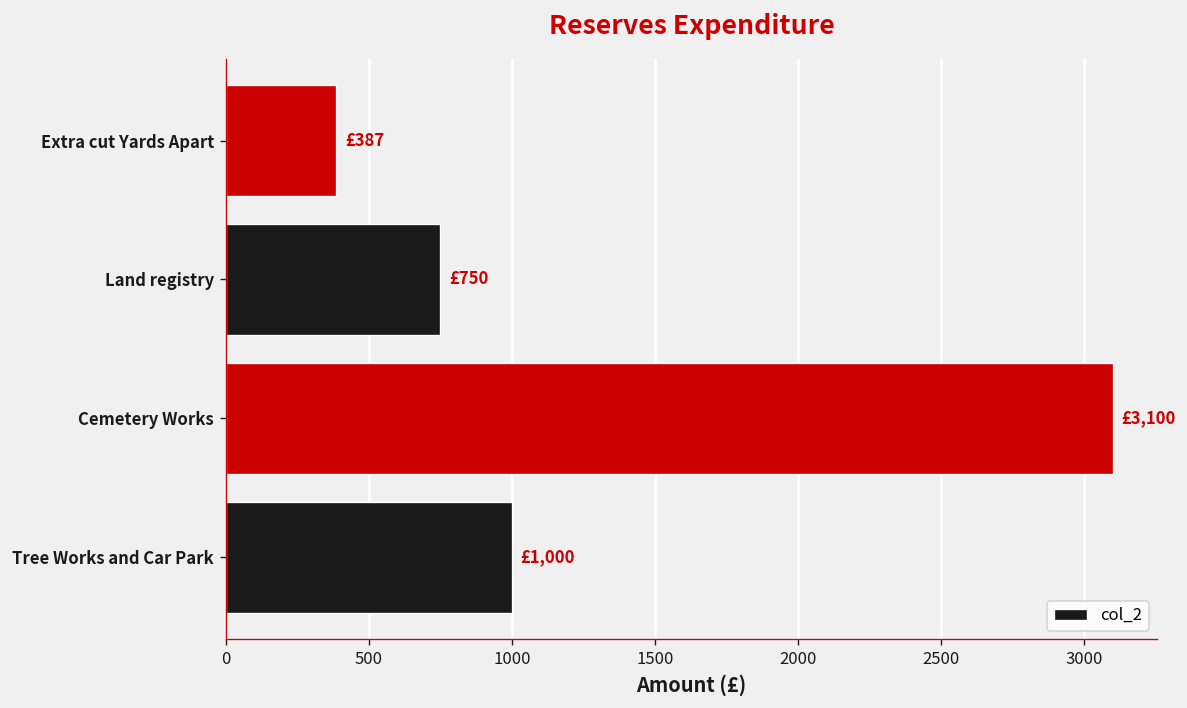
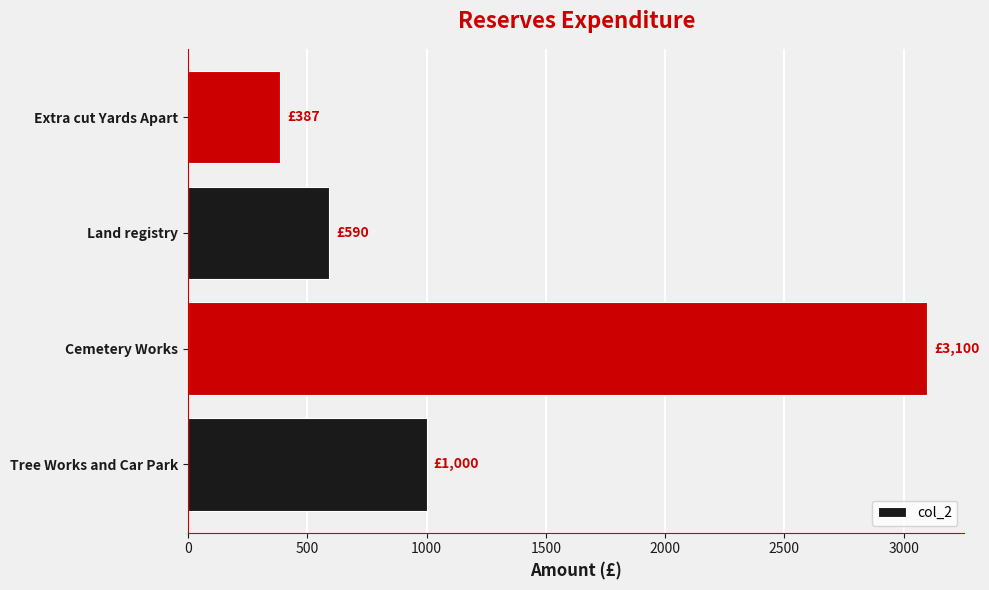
Land registry: £750 -> £590
